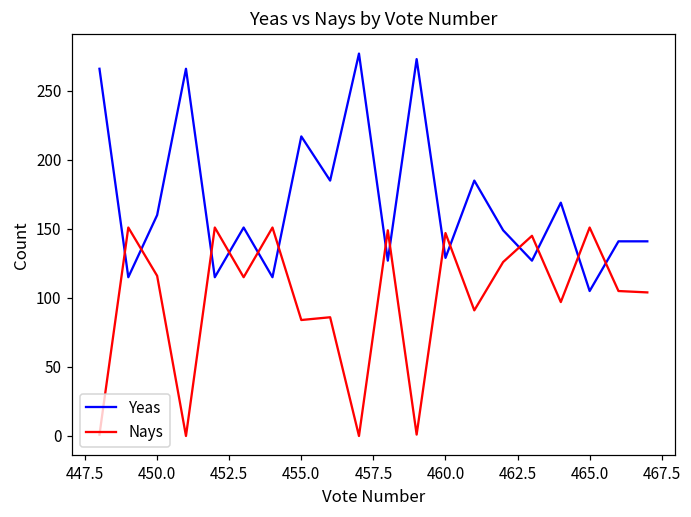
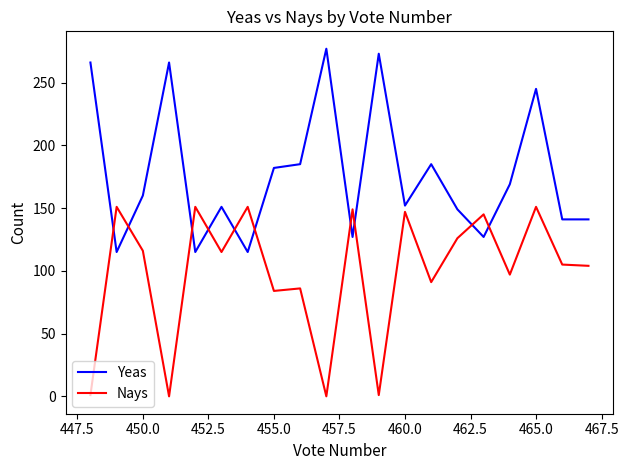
Yeas, 455.0: 217 -> 182
Yeas, 460.0: 129 -> 152
Yeas, 465.0: 105 -> 245
